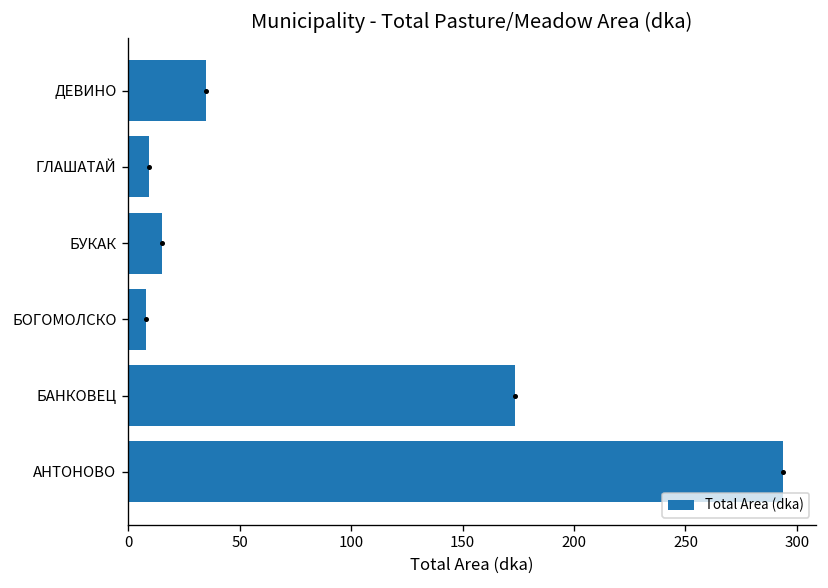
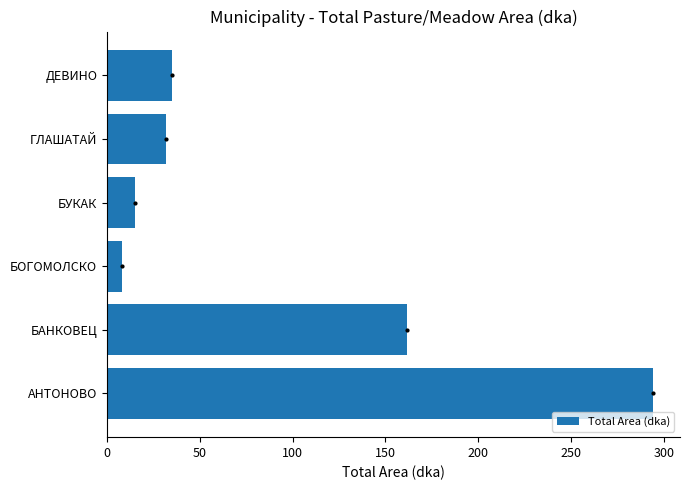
Total Area (dka), ГЛАШАТАЙ: 10 -> 32
Total Area (dka), БАНКОВЕЦ: 174 -> 161
